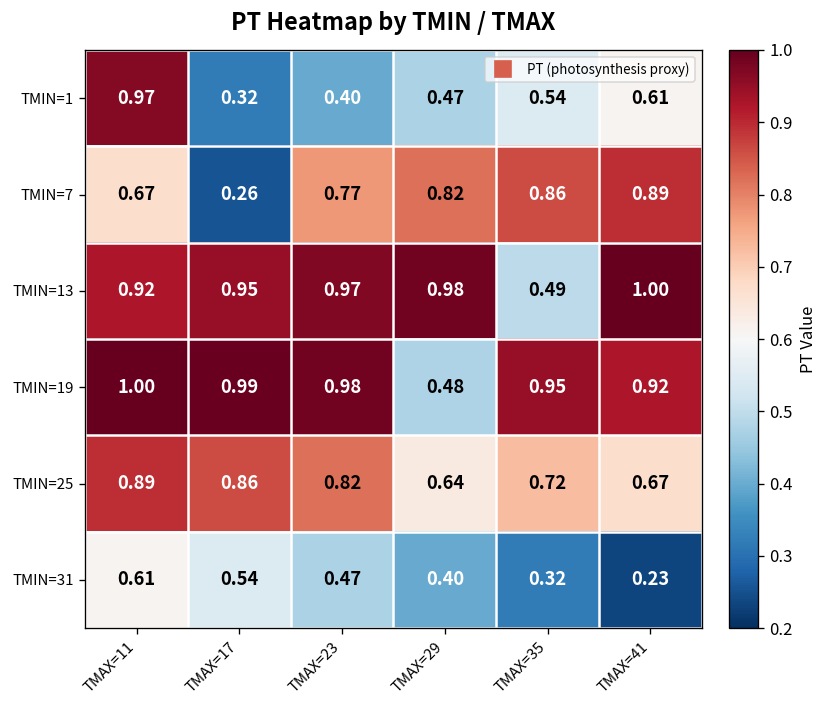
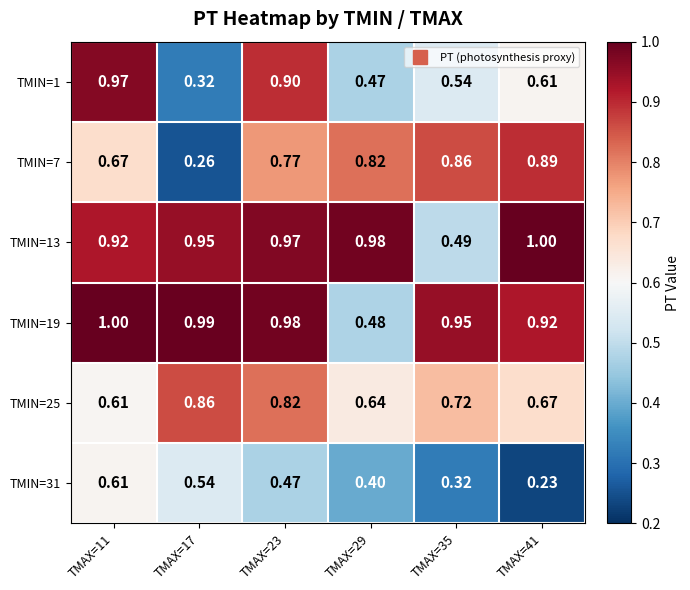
TMIN=1, TMAX=23: 0.40 -> 0.90
TMIN=25, TMAX=11: 0.89 -> 0.61
